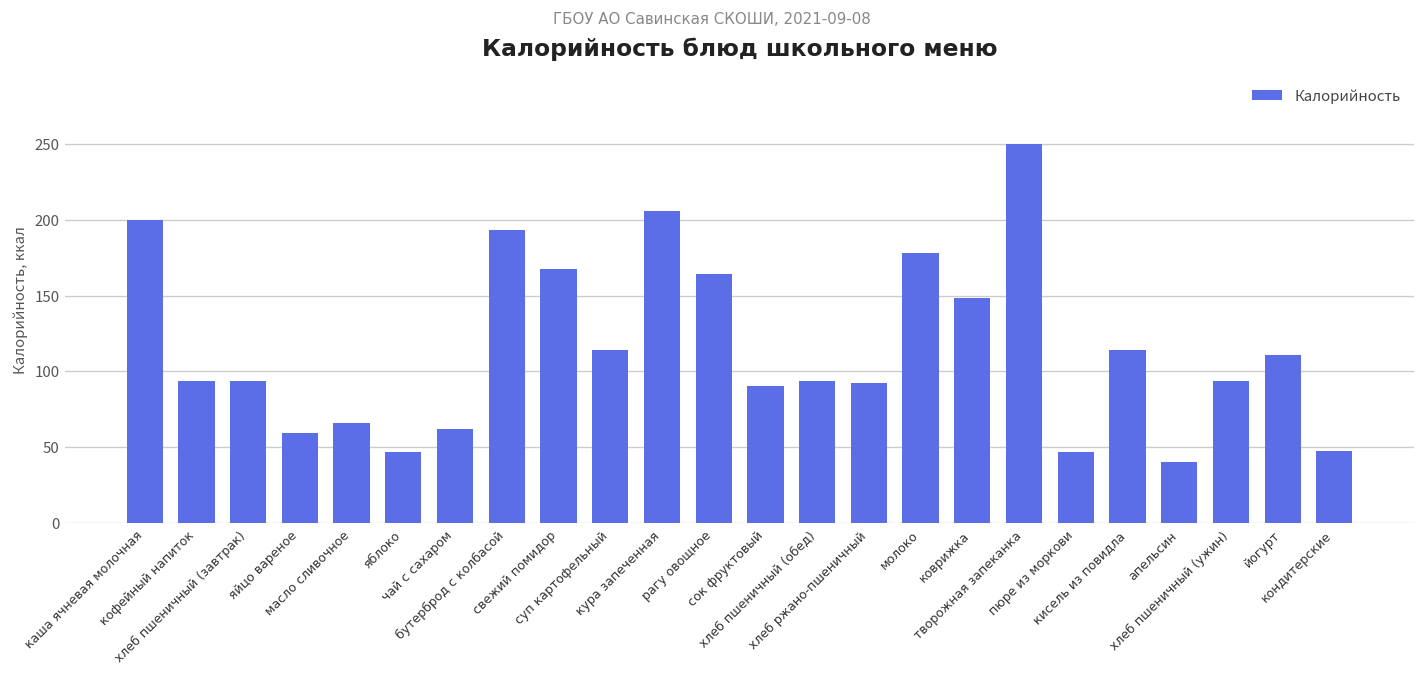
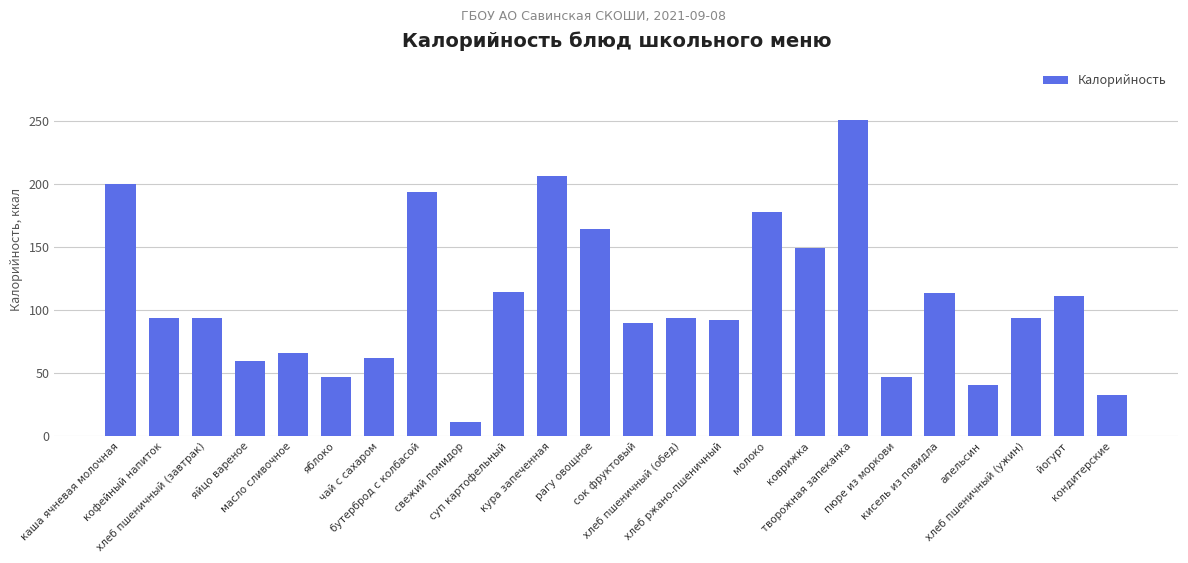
свежий помидор: 168 -> 11
кондитерские: 48 -> 33
